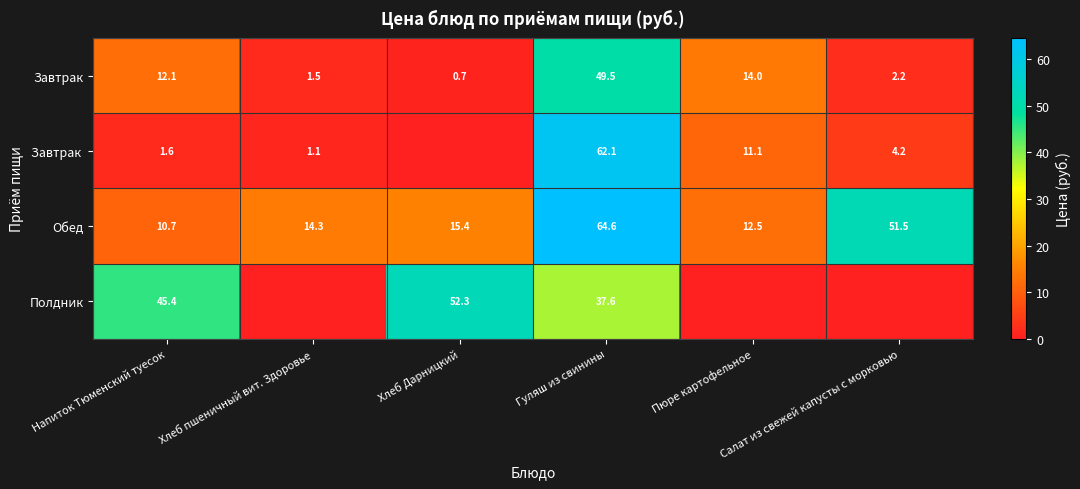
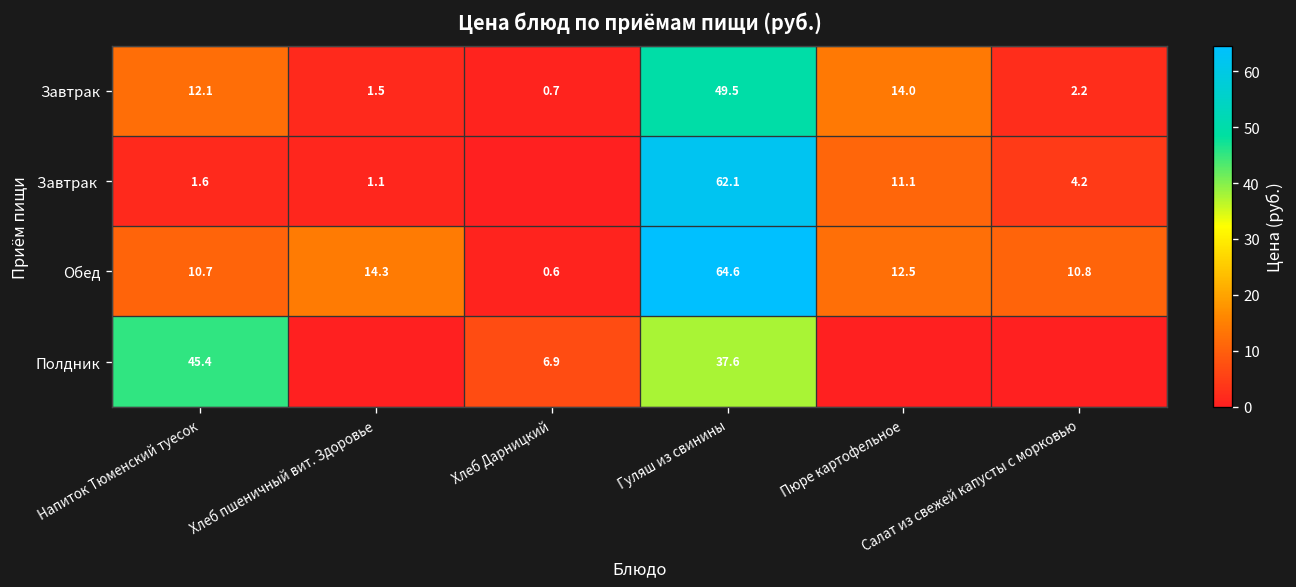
Обед, Хлеб Дарницкий: 15.4 -> 0.6
Обед, Салат из свежей капусты с морковью: 51.5 -> 10.8
Полдник, Хлеб Дарницкий: 52.3 -> 6.9
